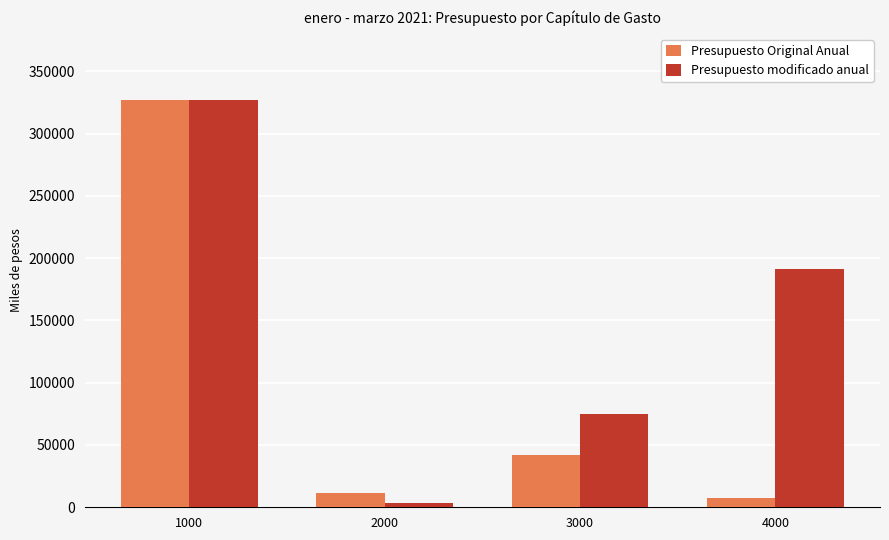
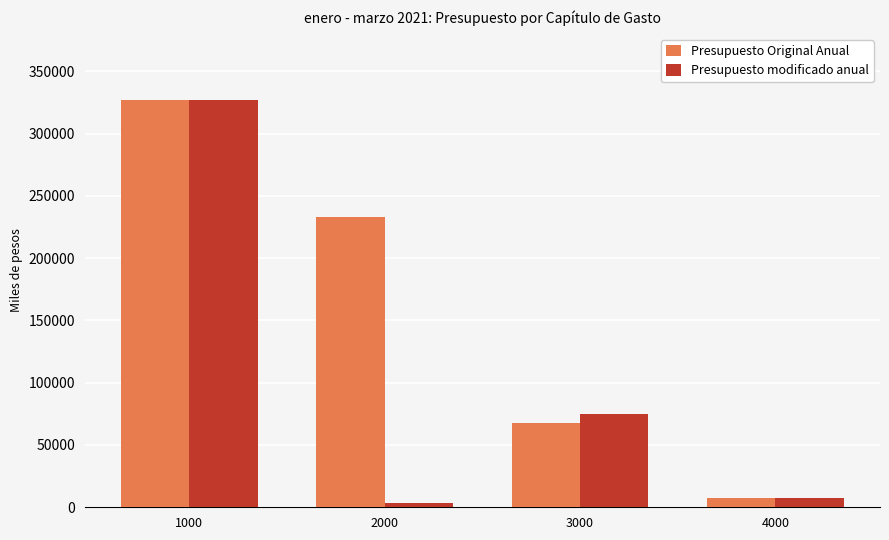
Presupuesto Original Anual, 2000: 12000 -> 233000
Presupuesto Original Anual, 3000: 42000 -> 68000
Presupuesto modificado anual, 4000: 191000 -> 7000
